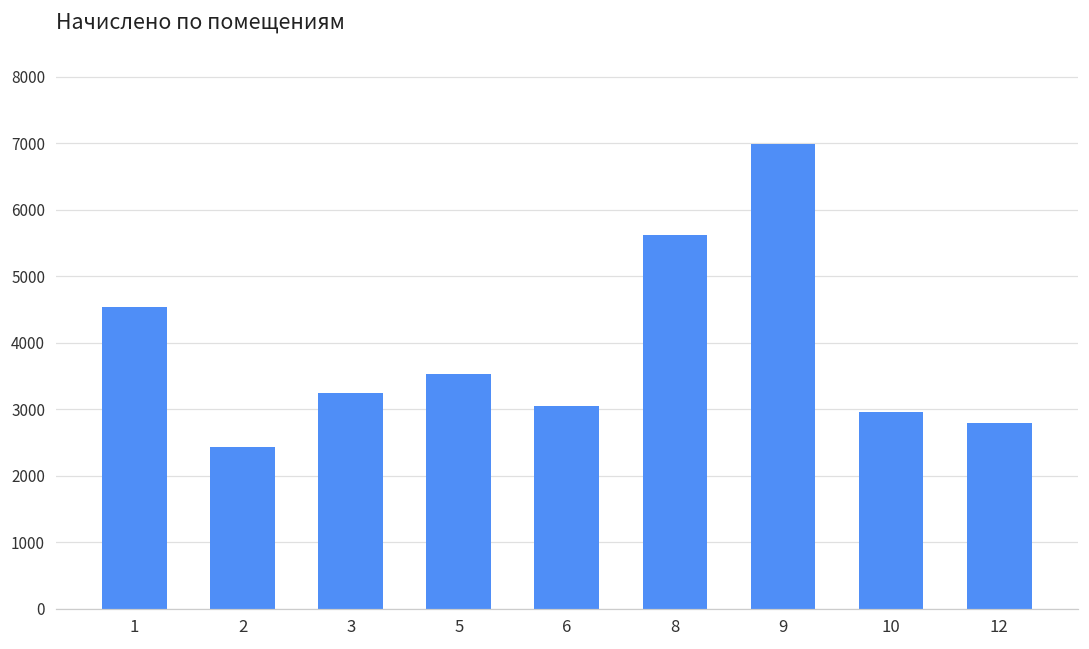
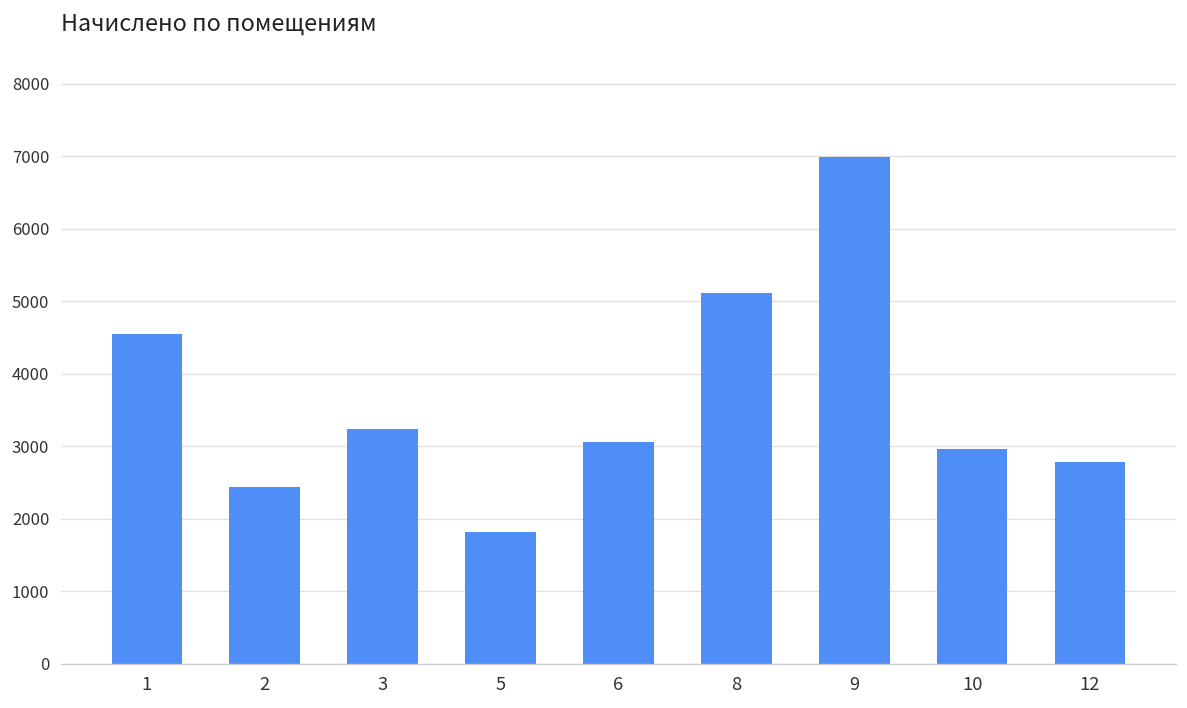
5: 3500 -> 1800
8: 5600 -> 5100
